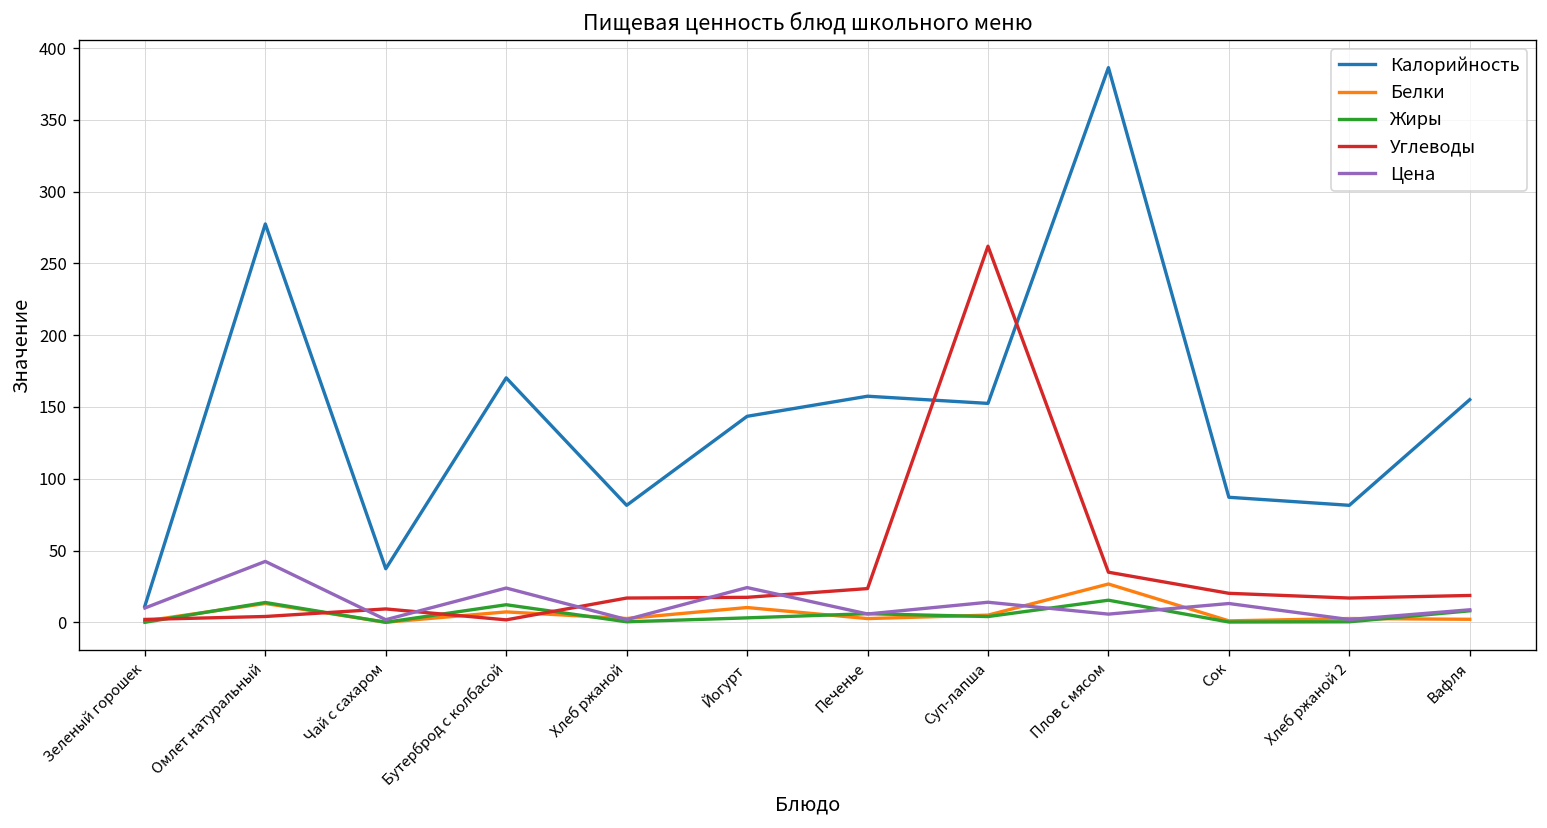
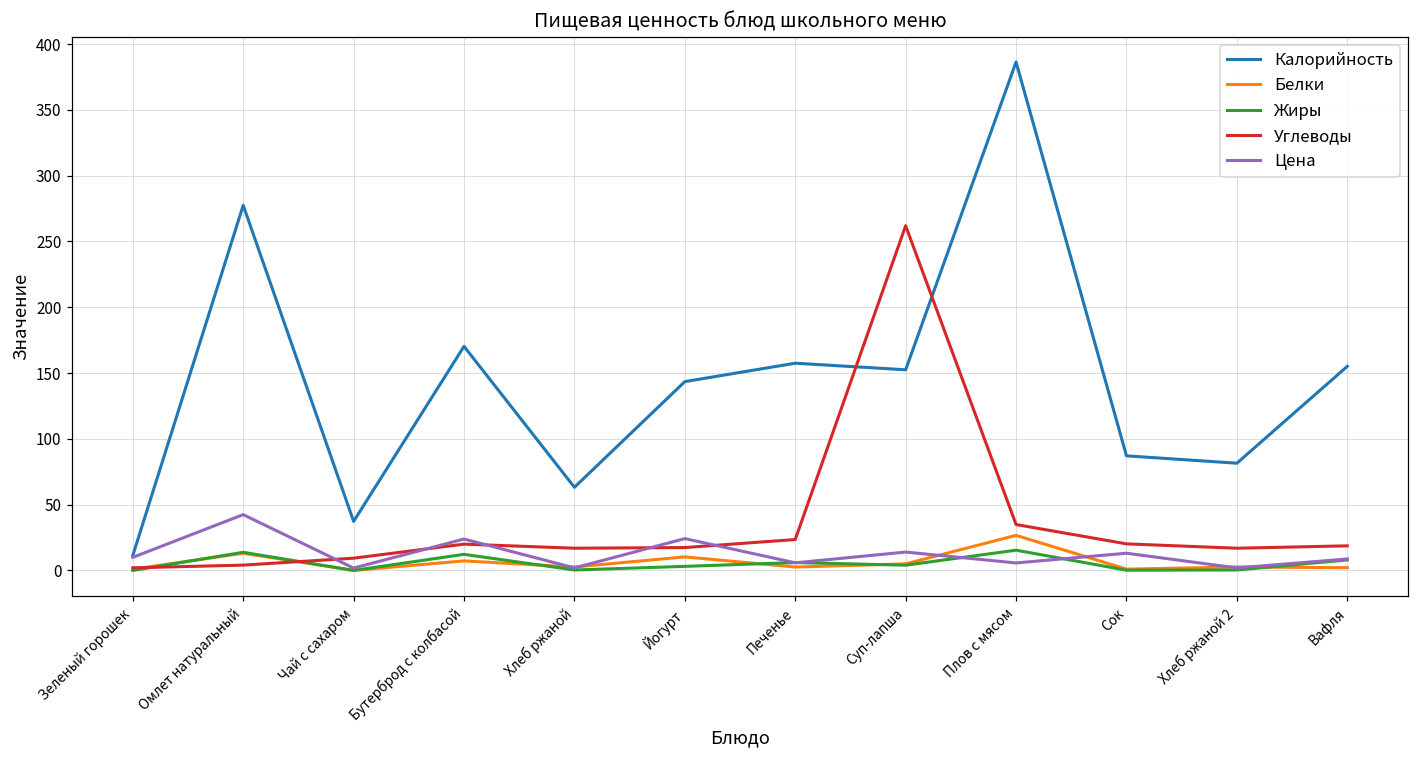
Углеводы, Бутерброд с колбасой: 2 -> 20
Калорийность, Хлеб ржаной: 82 -> 63
